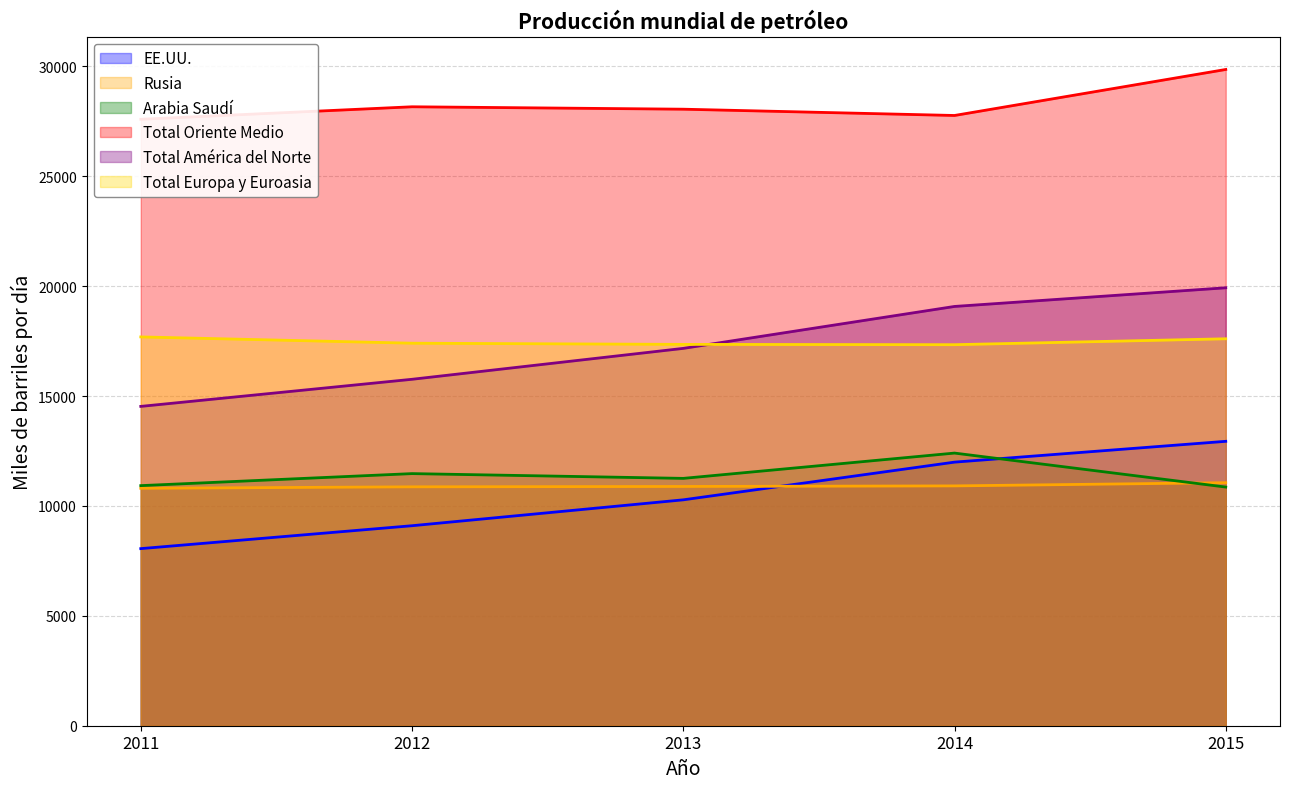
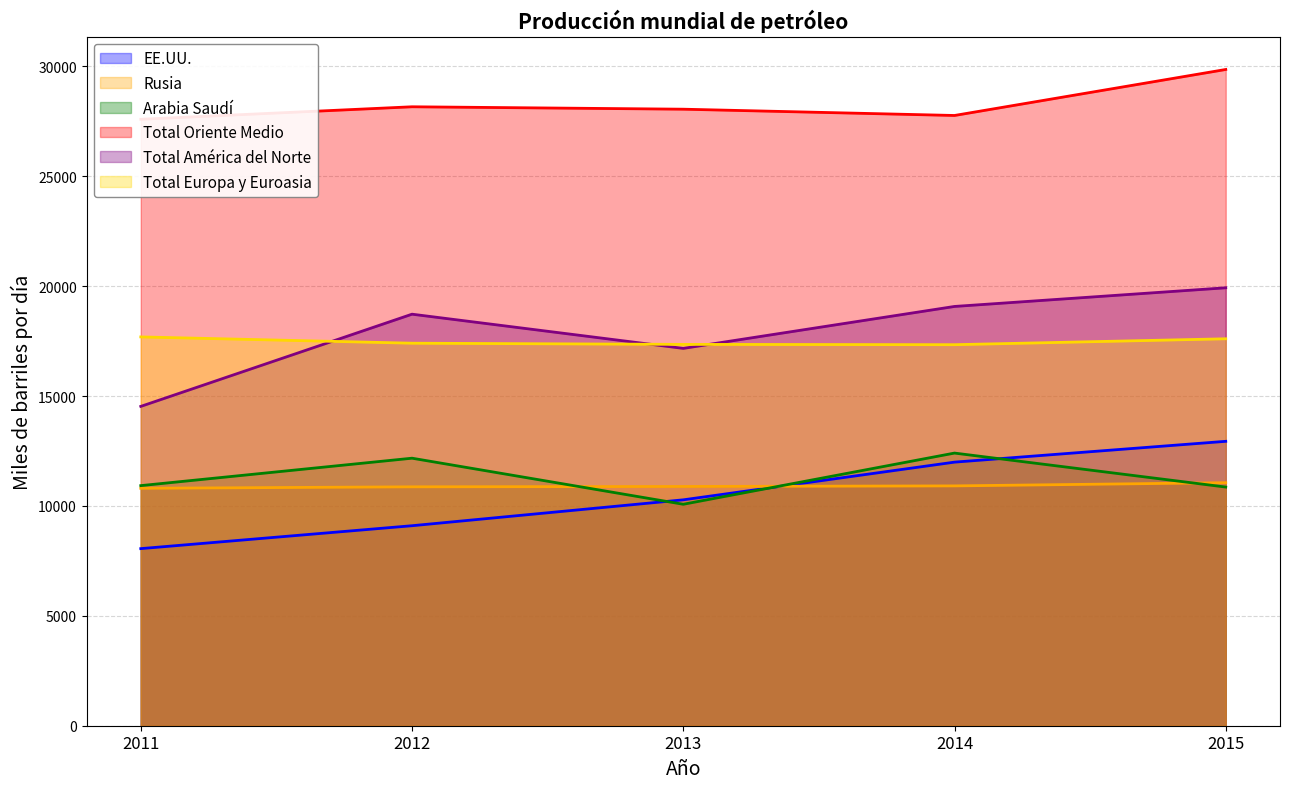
Arabia Saudí, 2012: 11500 -> 12200
Total América del Norte, 2012: 15800 -> 18700
Arabia Saudí, 2013: 11300 -> 10100
